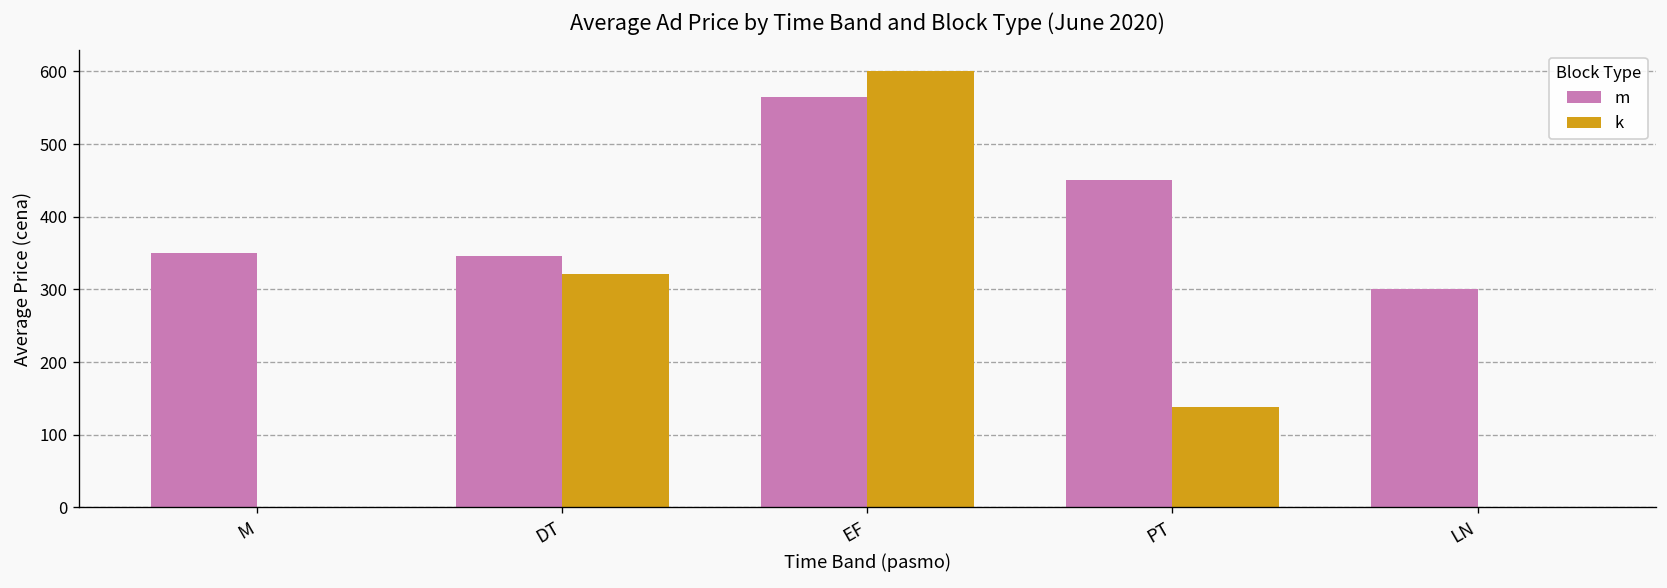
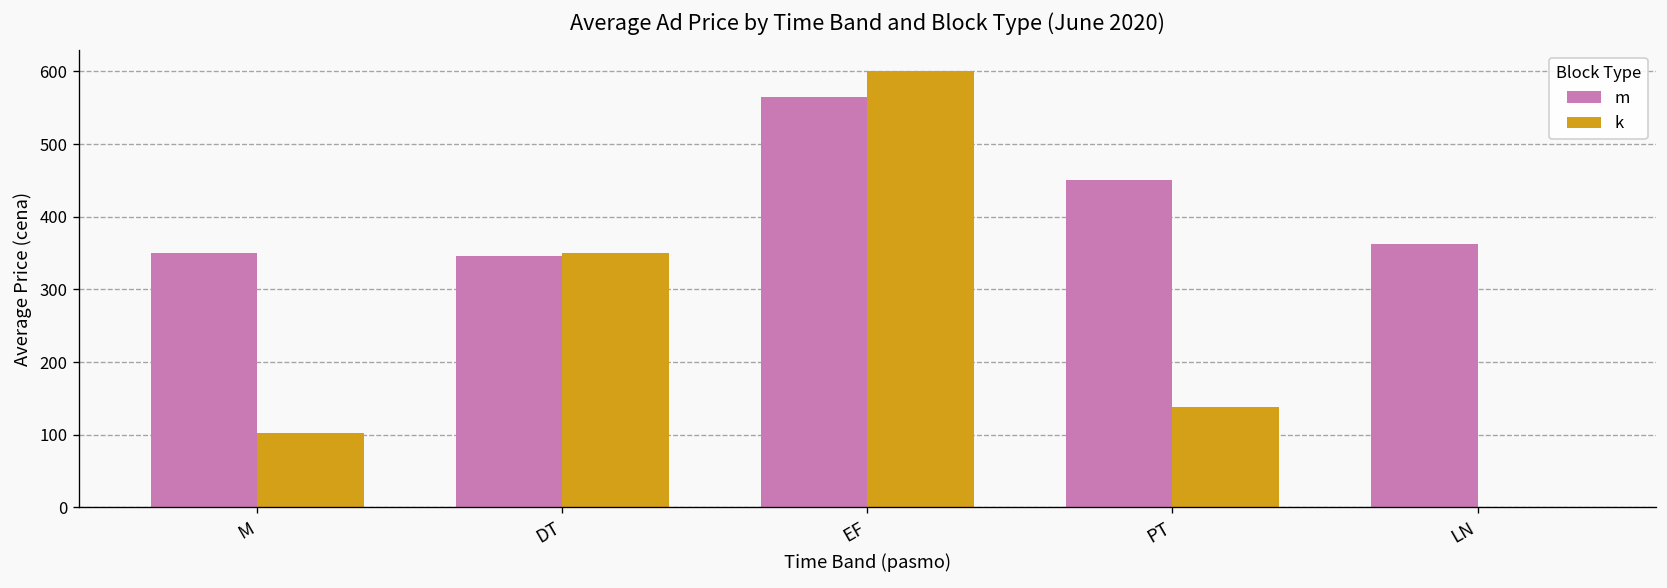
k, M: 0 -> 100
k, DT: 320 -> 350
m, LN: 300 -> 360
